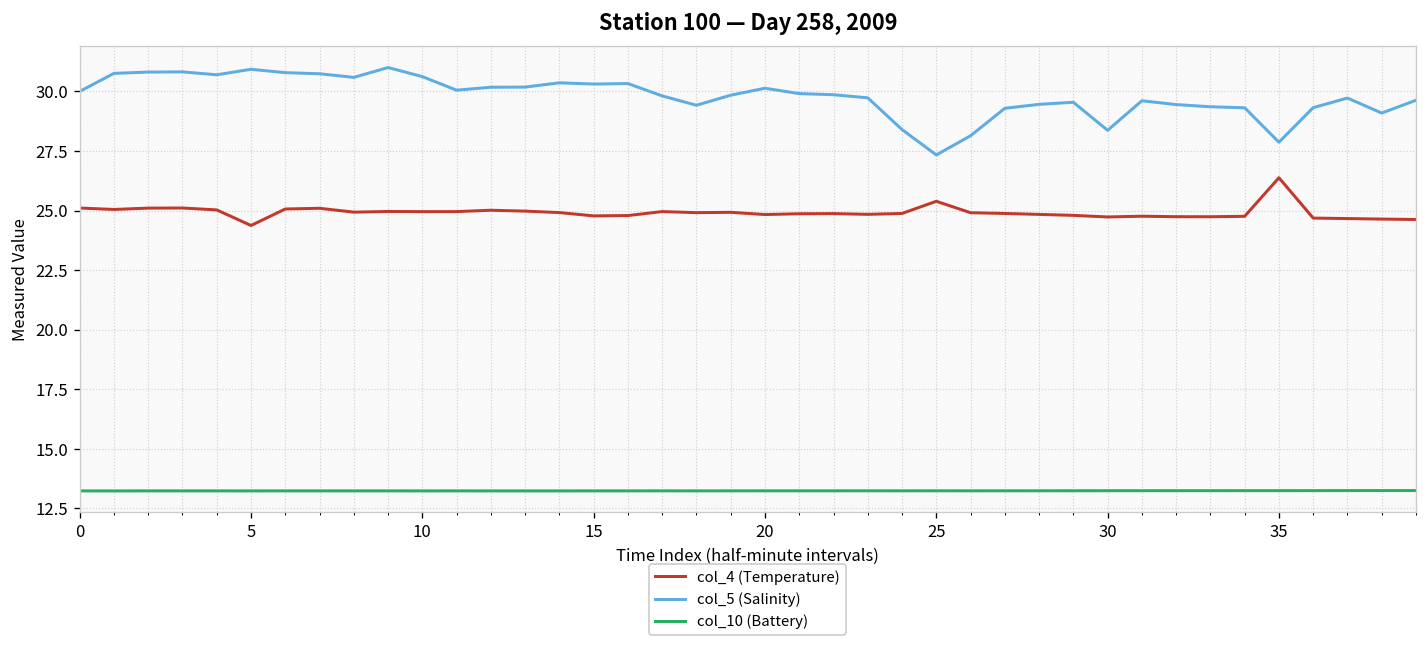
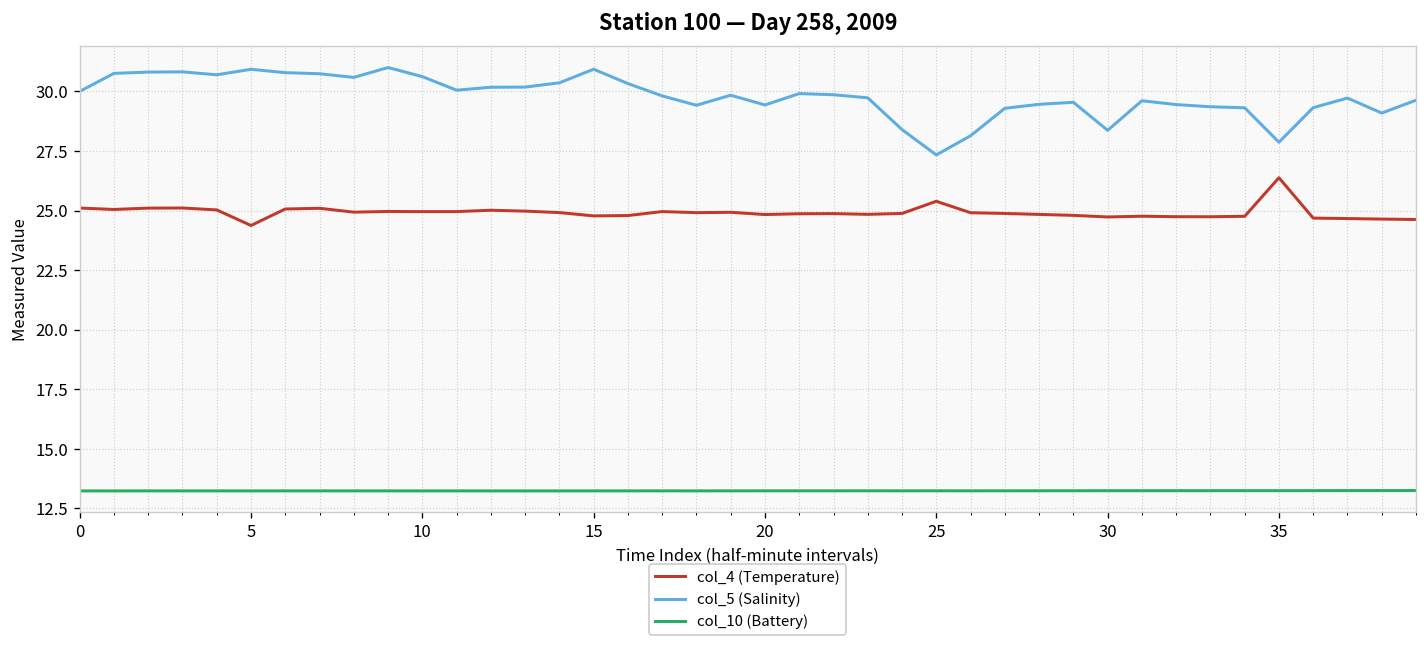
col_5 (Salinity), 15: 30.3 -> 30.9
col_5 (Salinity), 20: 30.1 -> 29.4
